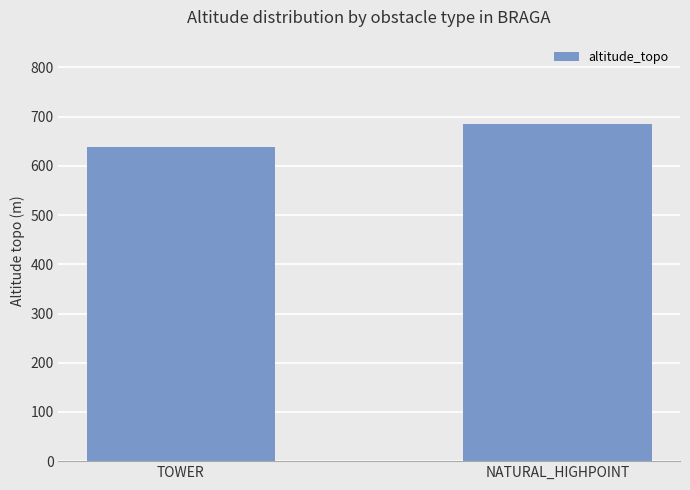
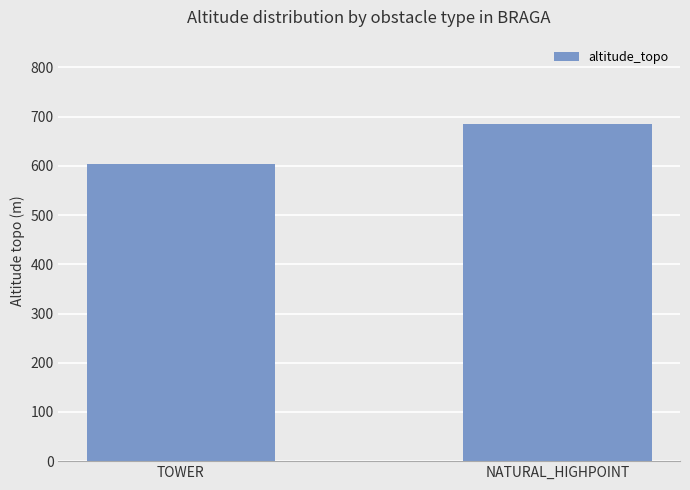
TOWER: 640 -> 600
